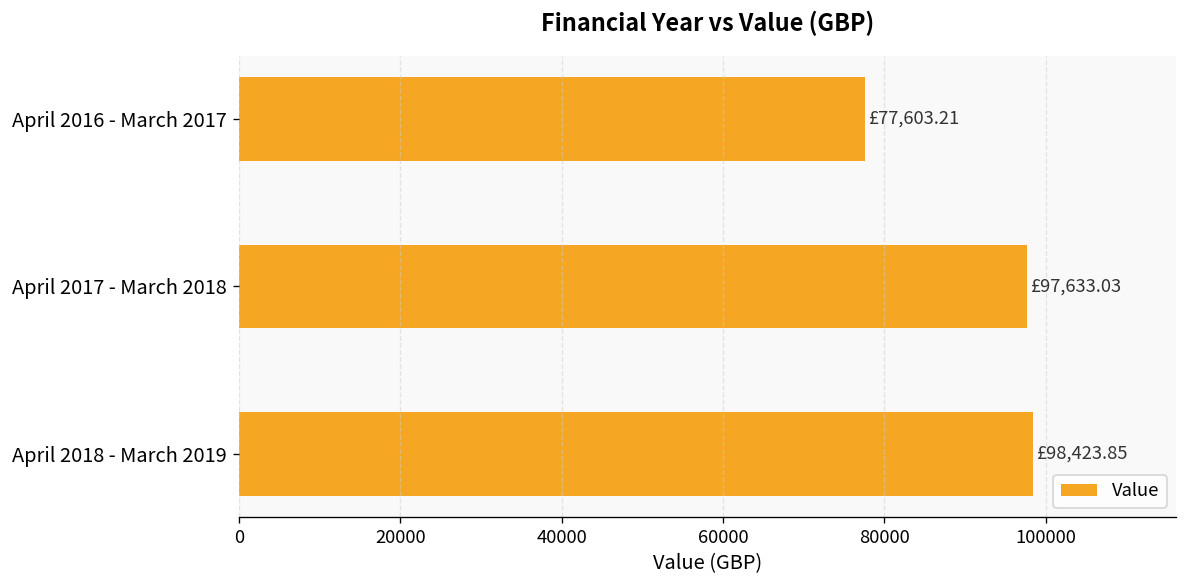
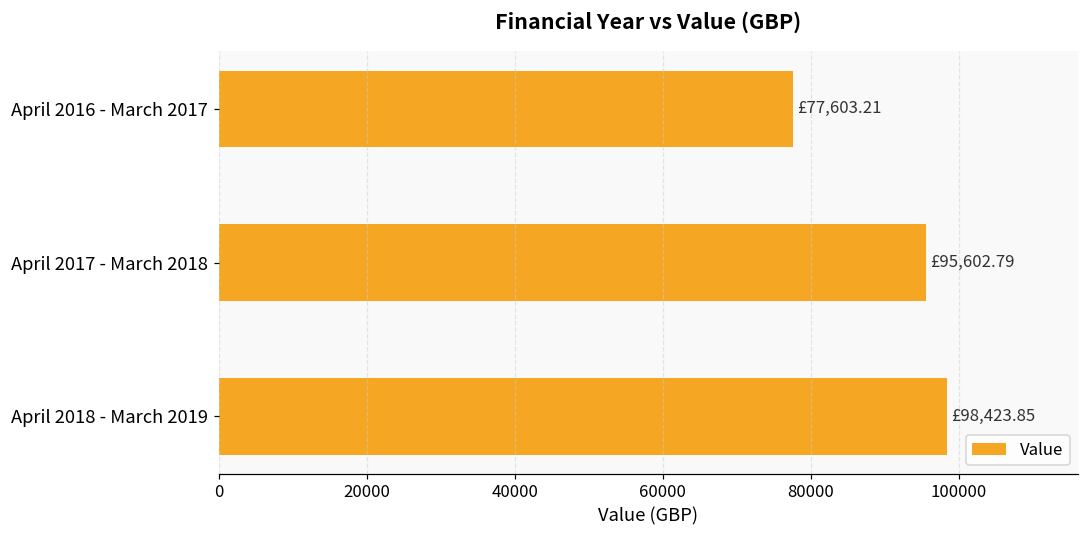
April 2017 - March 2018: £97,633.03 -> £95,602.79
